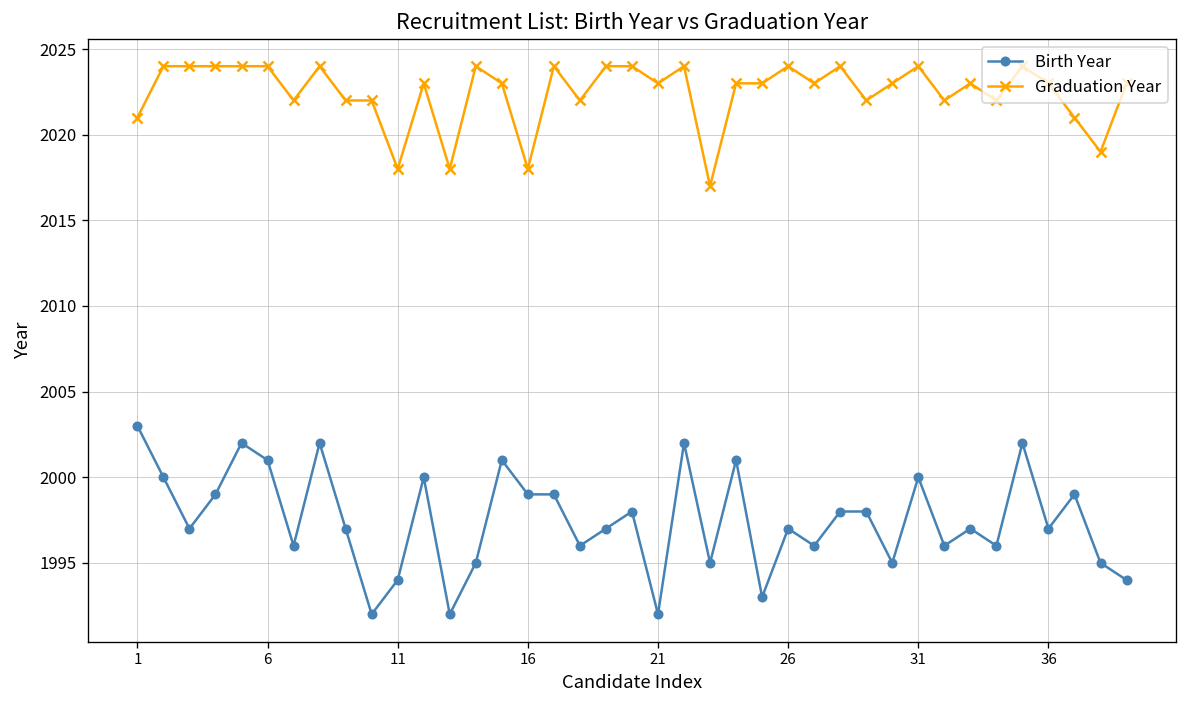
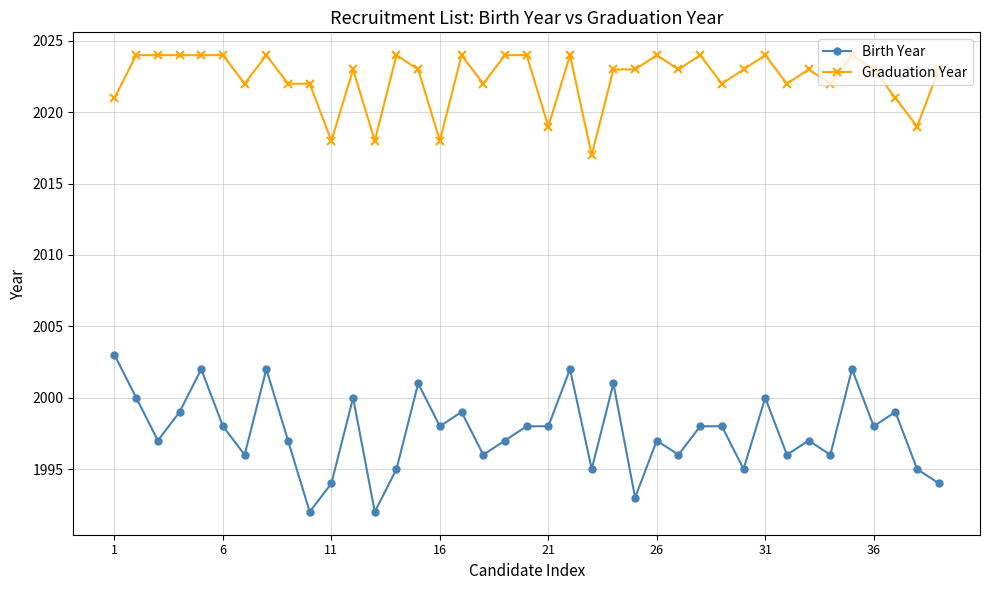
Birth Year, 6: 2001 -> 1998
Birth Year, 16: 1999 -> 1998
Birth Year, 21: 1992 -> 1998
Graduation Year, 21: 2023 -> 2019
Birth Year, 36: 1997 -> 1998
